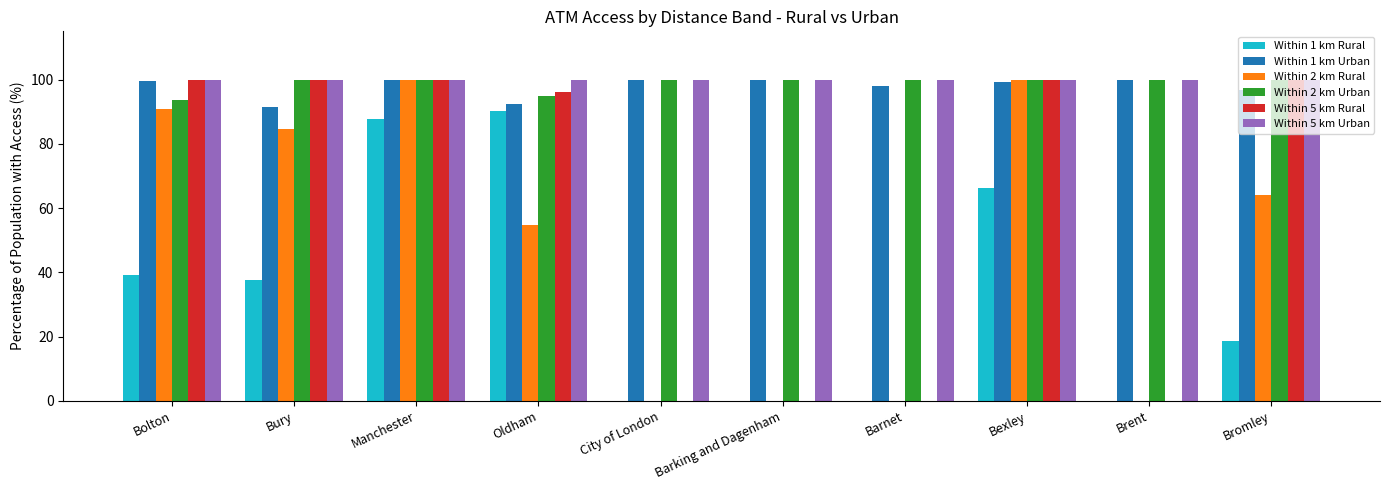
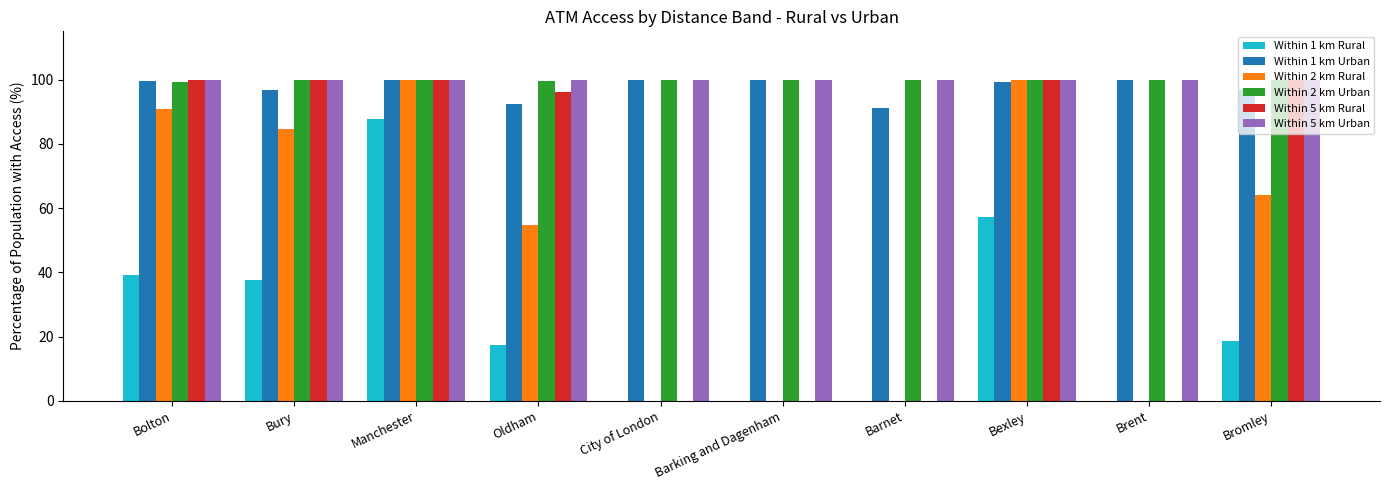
Within 2 km Urban, Bolton: 94 -> 99
Within 1 km Urban, Bury: 92 -> 97
Within 1 km Rural, Oldham: 90 -> 17
Within 2 km Urban, Oldham: 95 -> 100
Within 1 km Urban, Barnet: 98 -> 91
Within 1 km Rural, Bexley: 66 -> 57
